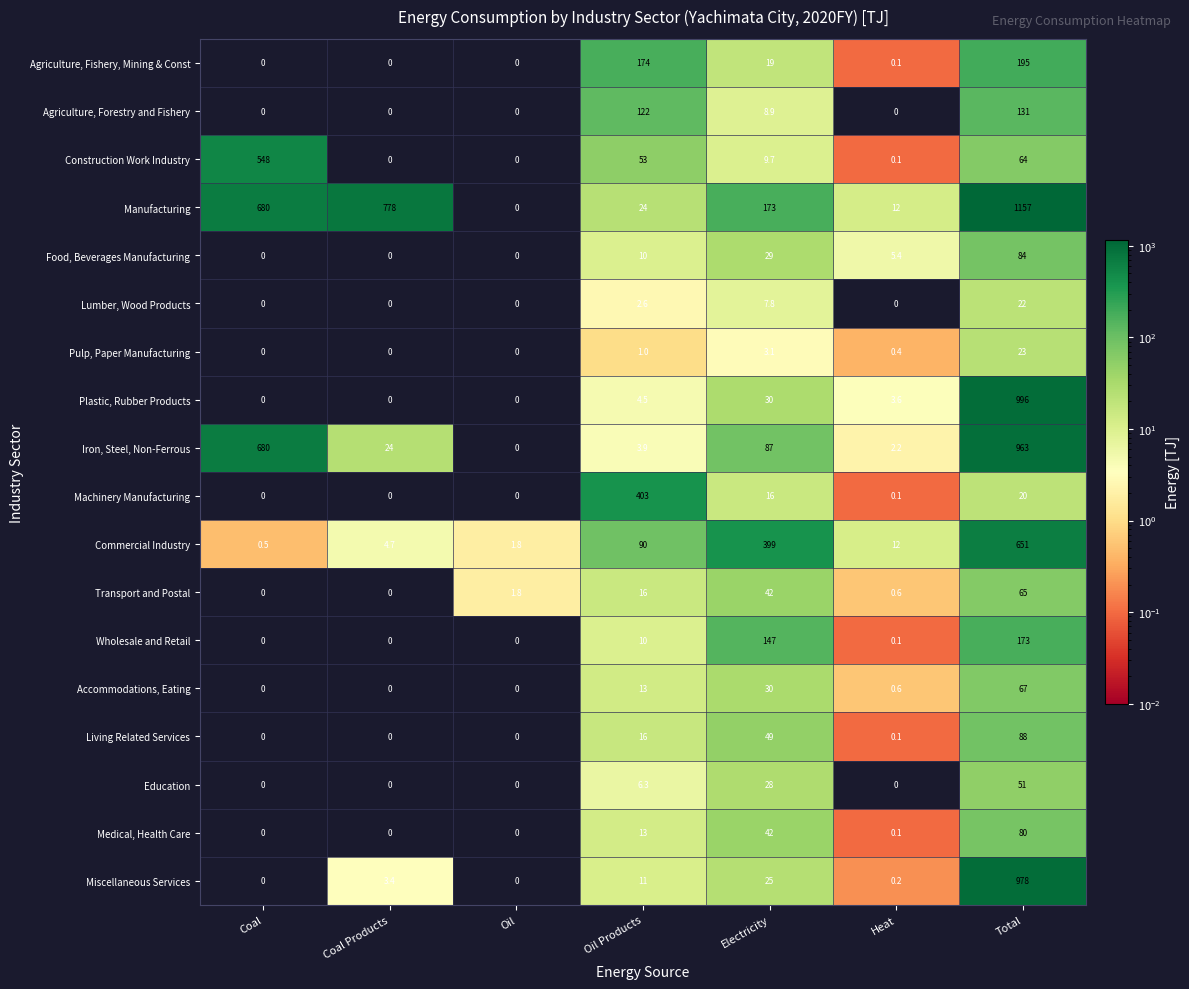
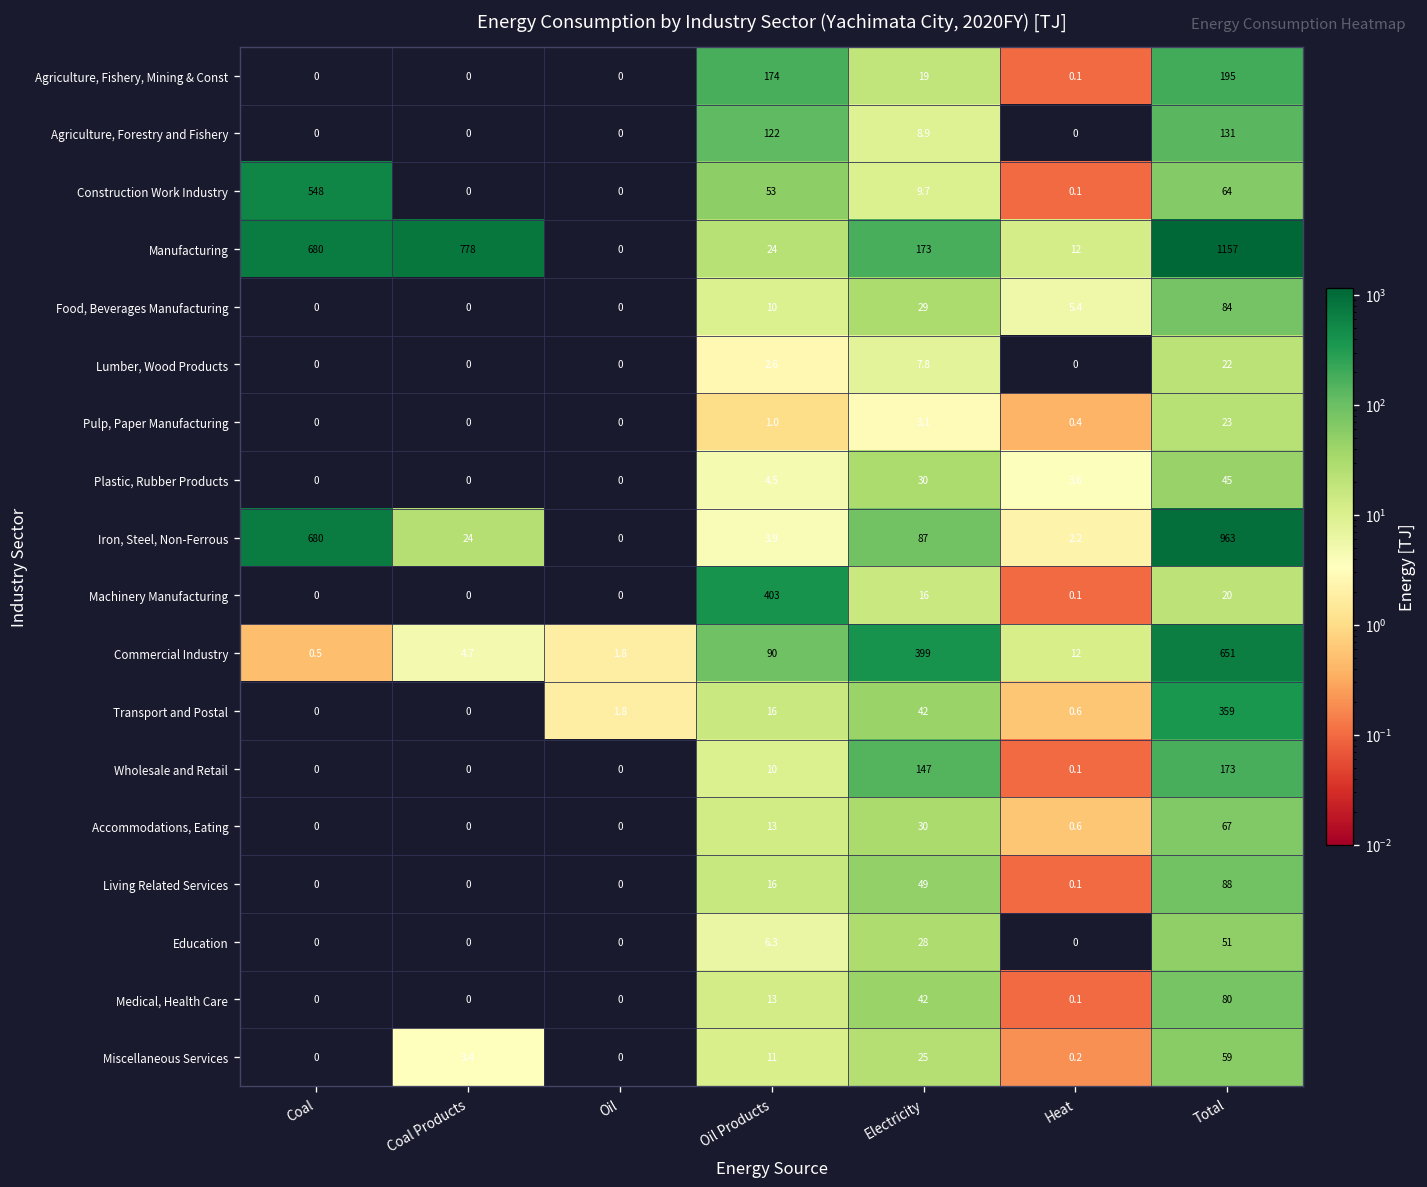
Plastic, Rubber Products, Total: 996 -> 45
Transport and Postal, Total: 65 -> 359
Miscellaneous Services, Total: 978 -> 59
